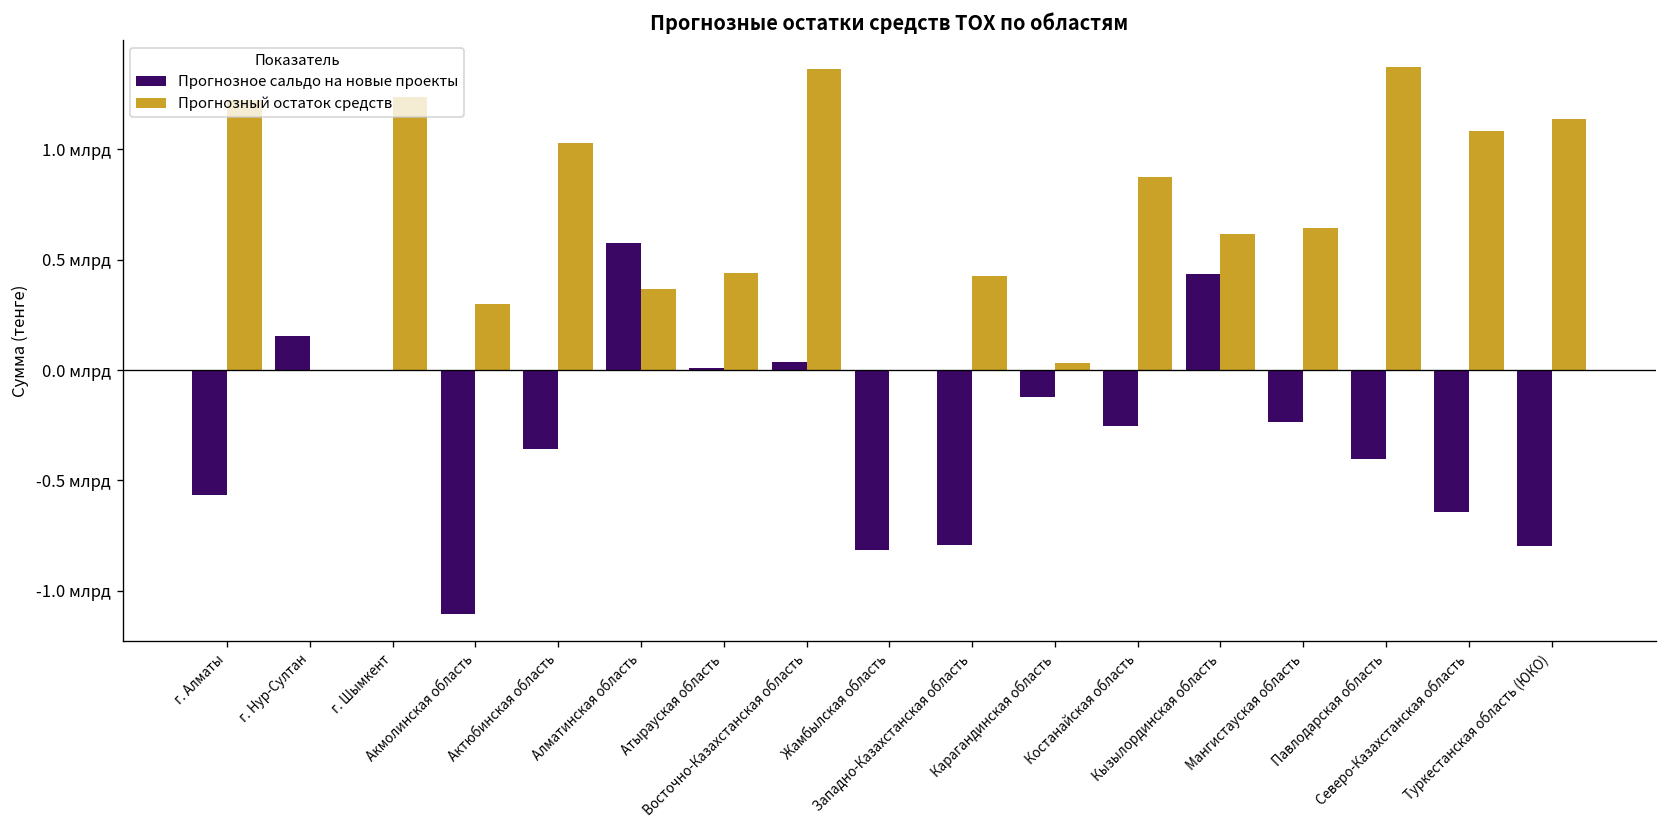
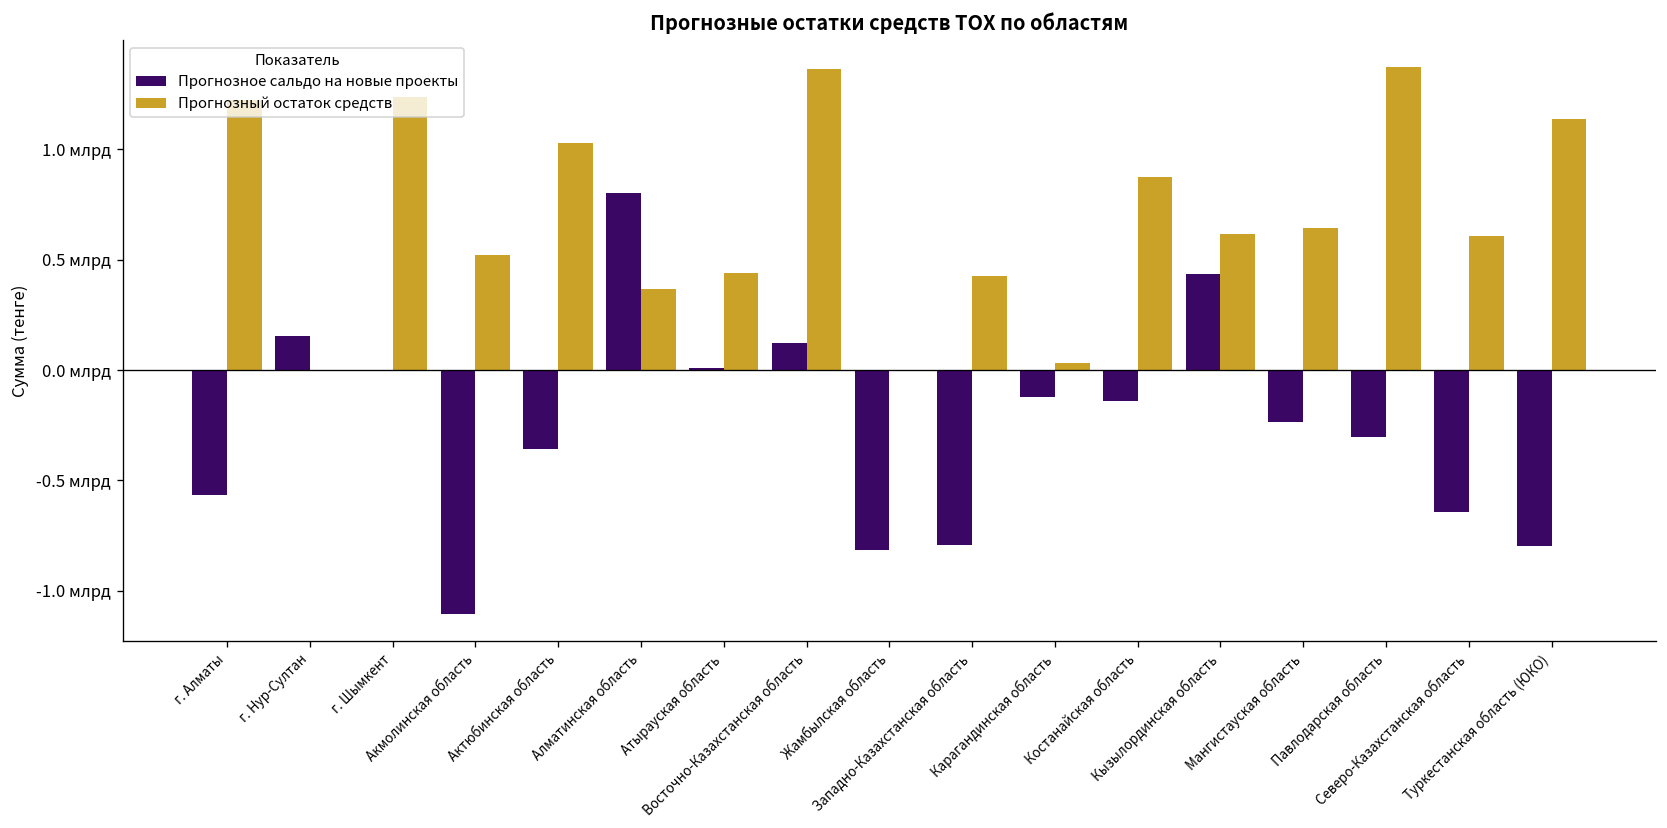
Прогнозный остаток средств, Акмолинская область: 0.30 млрд -> 0.52 млрд
Прогнозное сальдо на новые проекты, Алматинская область: 0.58 млрд -> 0.80 млрд
Прогнозное сальдо на новые проекты, Восточно-Казахстанская область: 0.04 млрд -> 0.12 млрд
Прогнозное сальдо на новые проекты, Костанайская область: -0.25 млрд -> -0.14 млрд
Прогнозное сальдо на новые проекты, Павлодарская область: -0.40 млрд -> -0.30 млрд
Прогнозный остаток средств, Северо-Казахстанская область: 1.08 млрд -> 0.61 млрд
